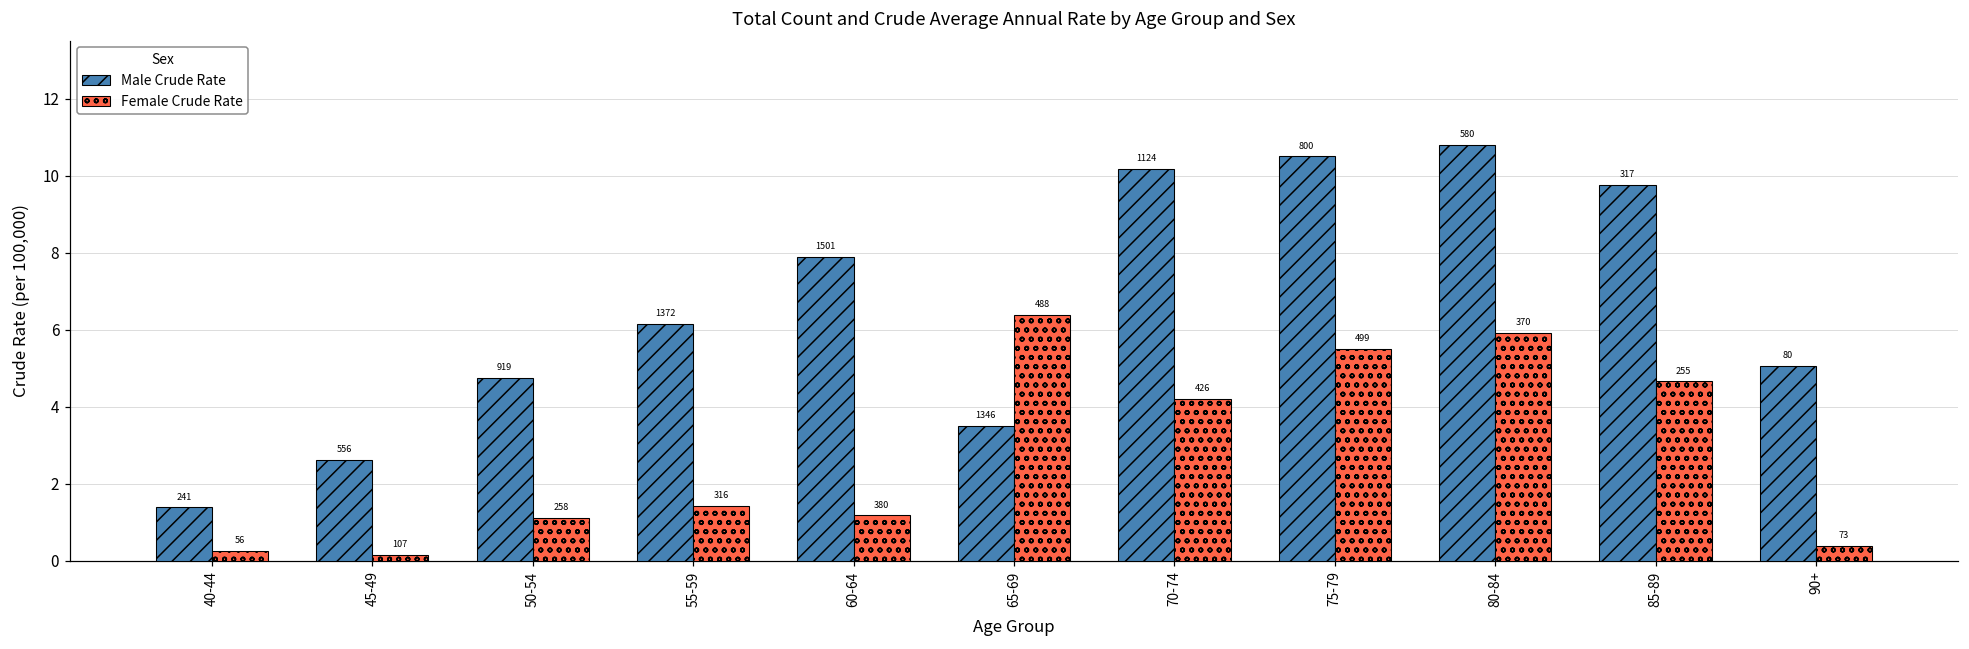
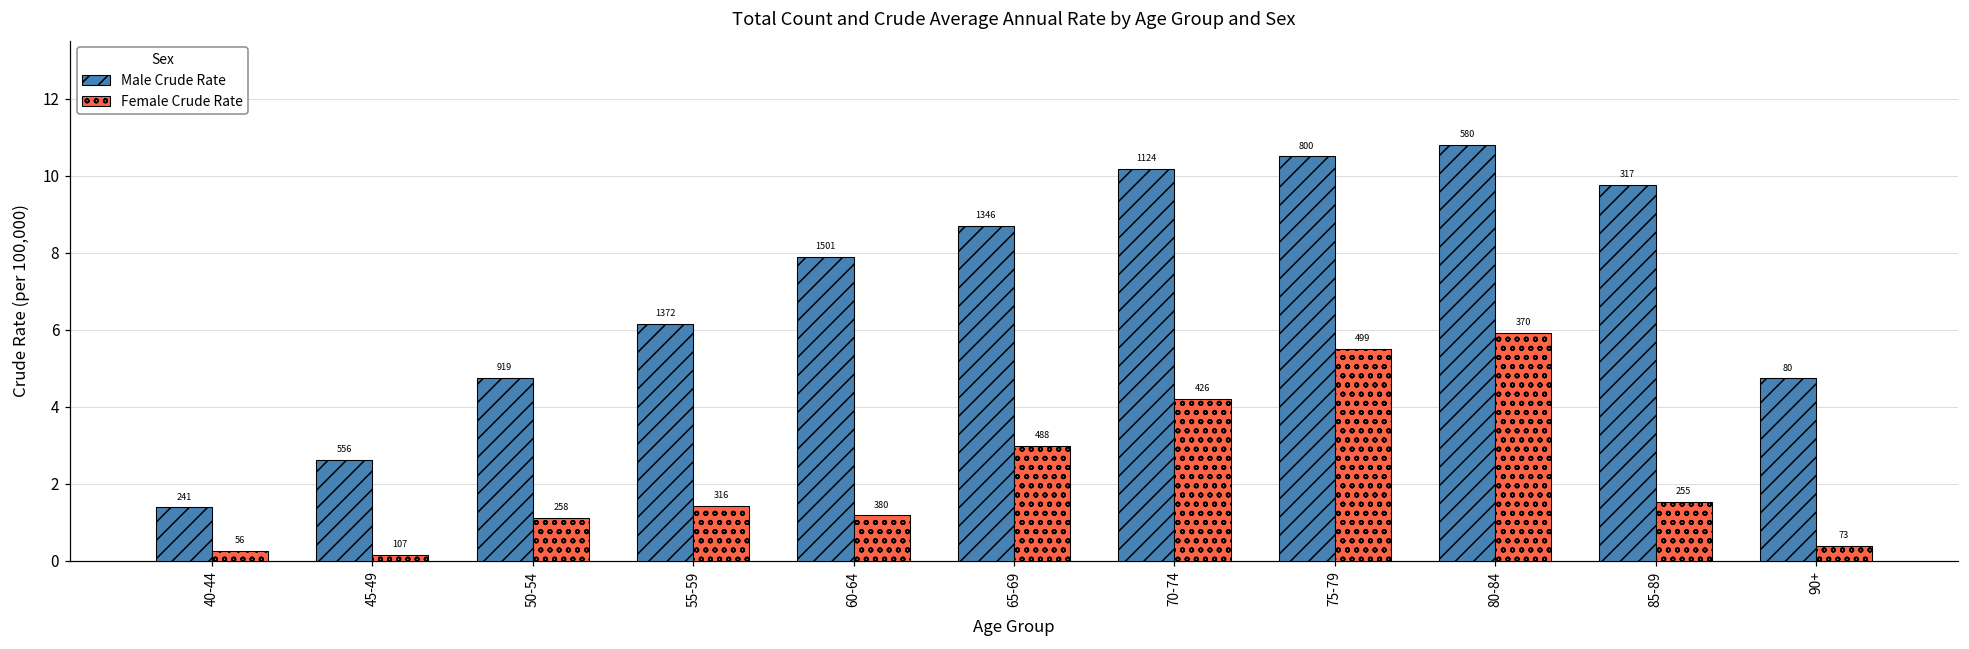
Male Crude Rate, 65-69: 3.5 -> 8.7
Female Crude Rate, 65-69: 6.4 -> 3.0
Female Crude Rate, 85-89: 4.7 -> 1.5
Male Crude Rate, 90+: 5.1 -> 4.7
